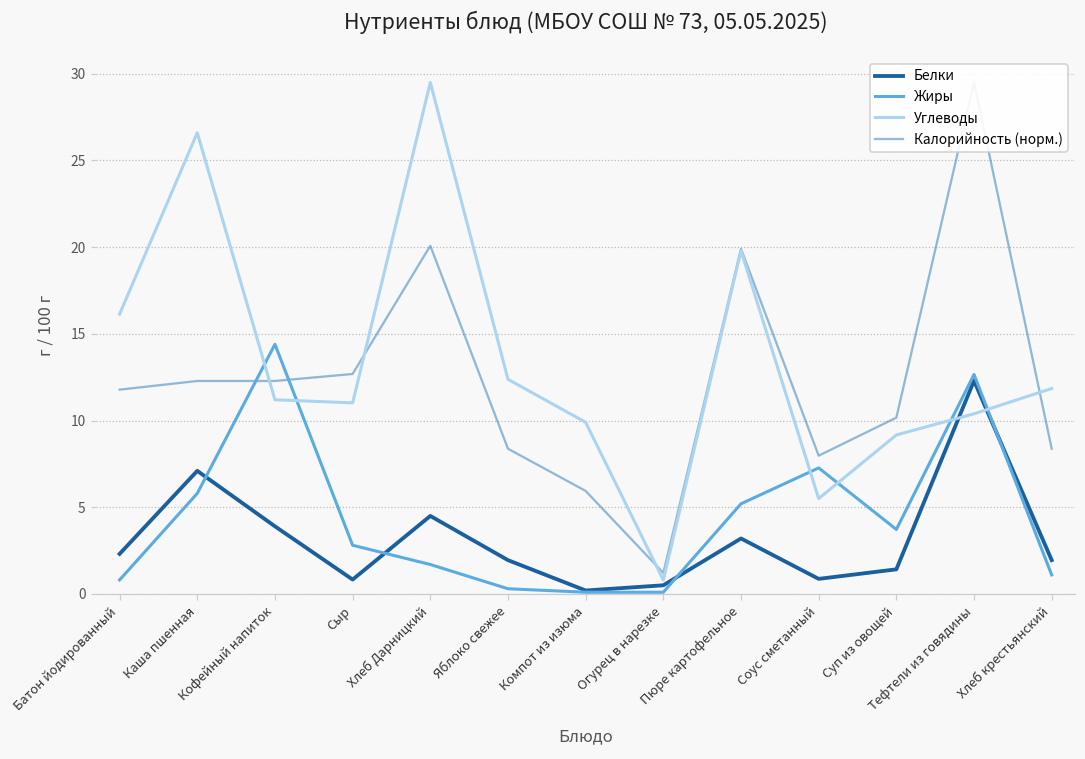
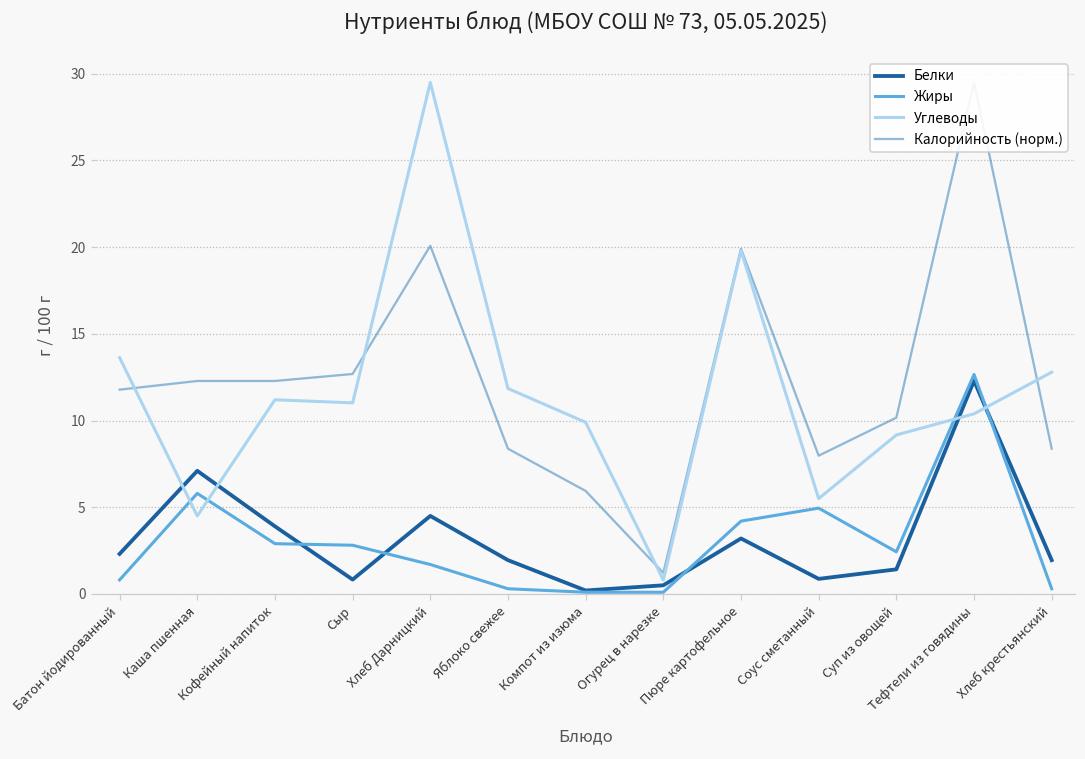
Углеводы, Батон йодированный: 16.1 -> 13.6
Углеводы, Каша пшенная: 26.6 -> 4.5
Жиры, Кофейный напиток: 14.4 -> 2.9
Углеводы, Яблоко свежее: 12.4 -> 11.9
Жиры, Пюре картофельное: 5.2 -> 4.2
Жиры, Соус сметанный: 7.3 -> 5.0
Жиры, Суп из овощей: 3.7 -> 2.4
Жиры, Хлеб крестьянский: 1.1 -> 0.3
Углеводы, Хлеб крестьянский: 11.9 -> 12.8
